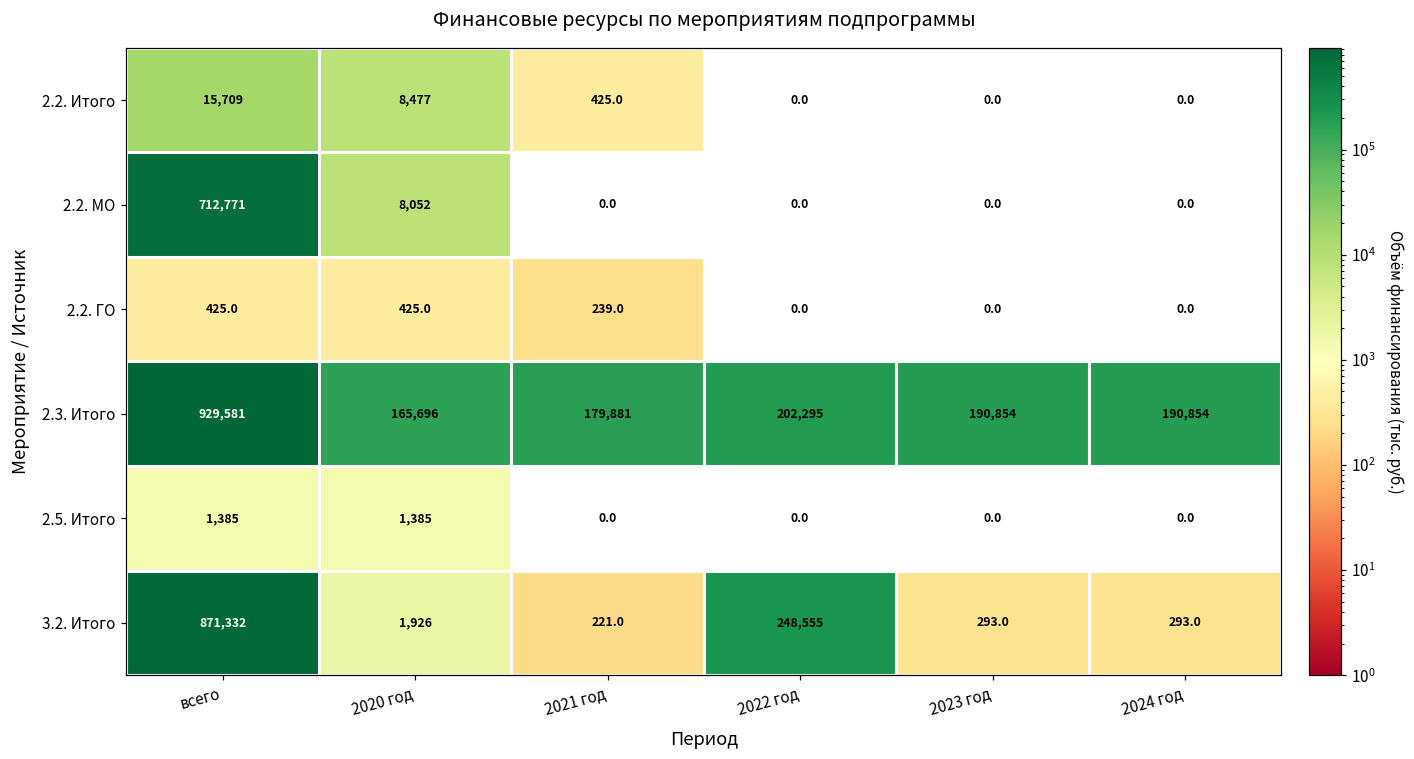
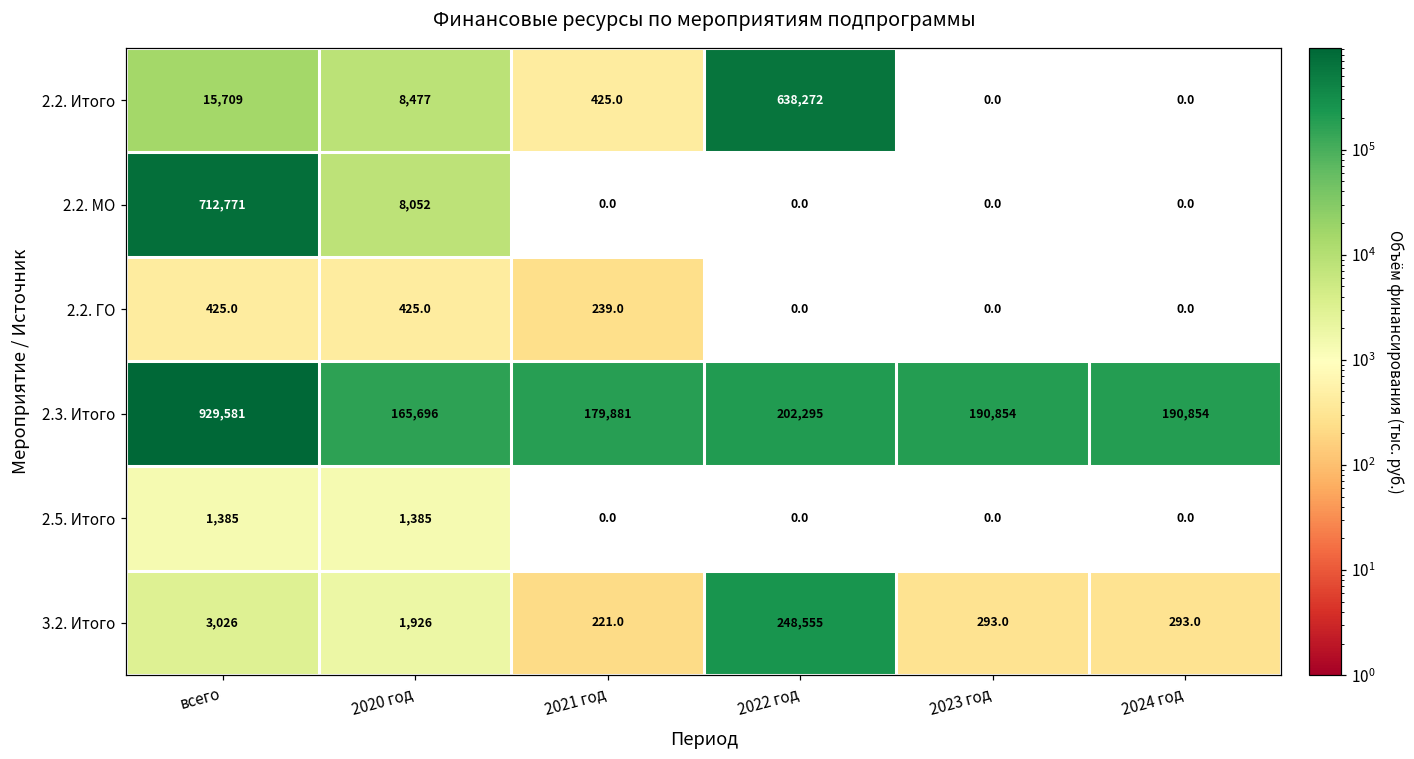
2.2. Итого, 2022 год: 0.0 -> 638,272
3.2. Итого, всего: 871,332 -> 3,026
